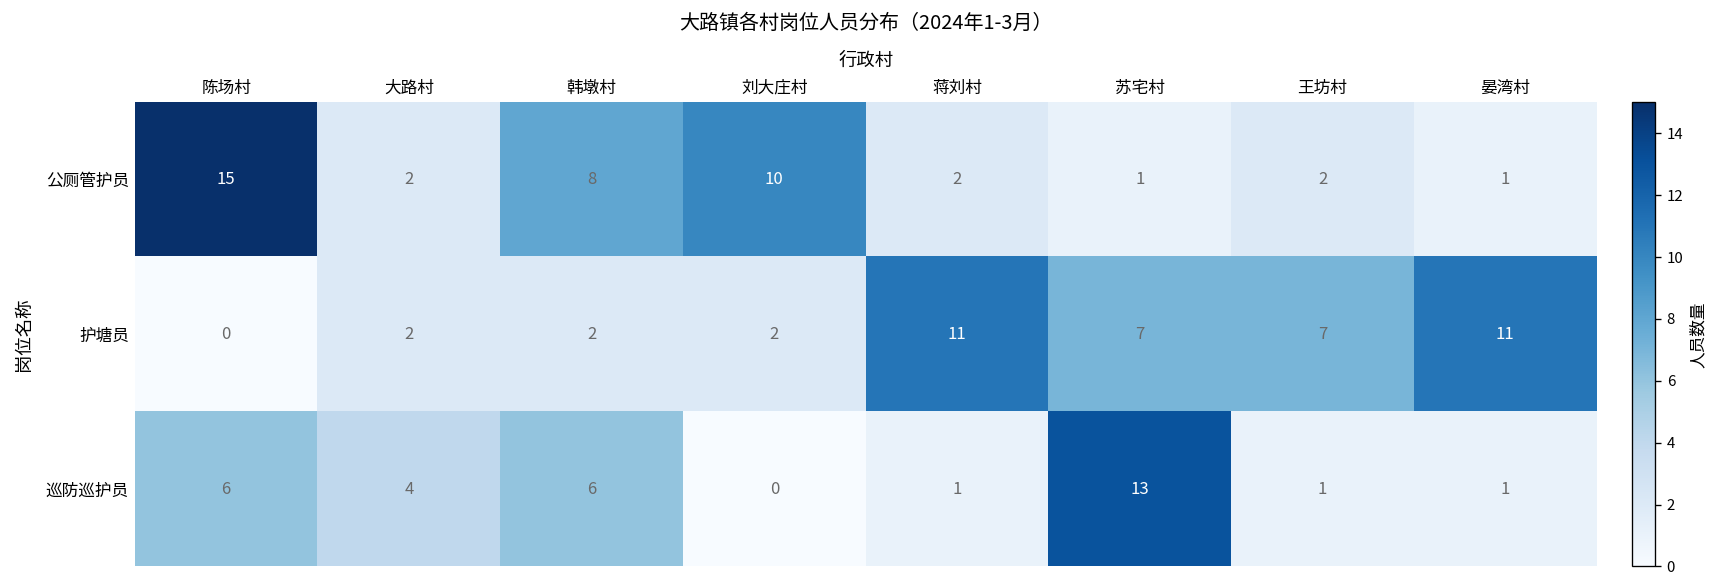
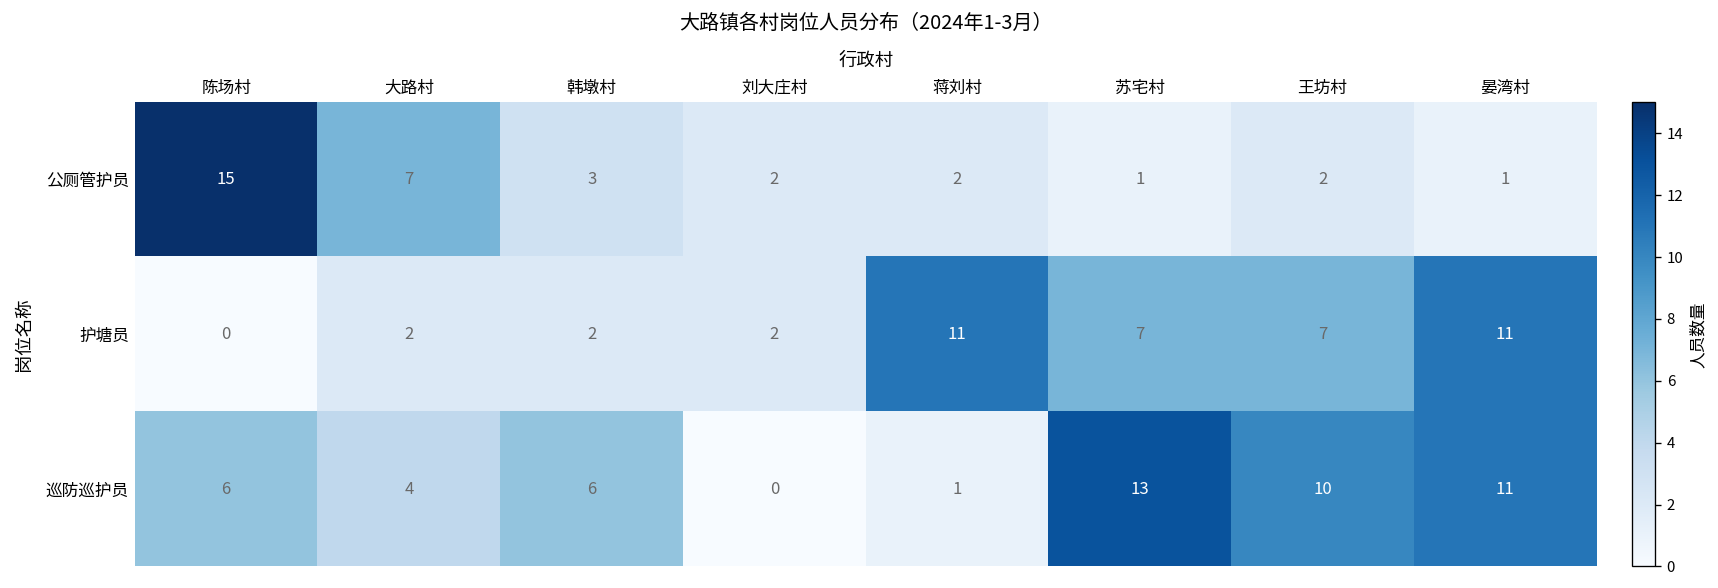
公厕管护员, 大路村: 2 -> 7
公厕管护员, 韩墩村: 8 -> 3
公厕管护员, 刘大庄村: 10 -> 2
巡防巡护员, 王坊村: 1 -> 10
巡防巡护员, 晏湾村: 1 -> 11
